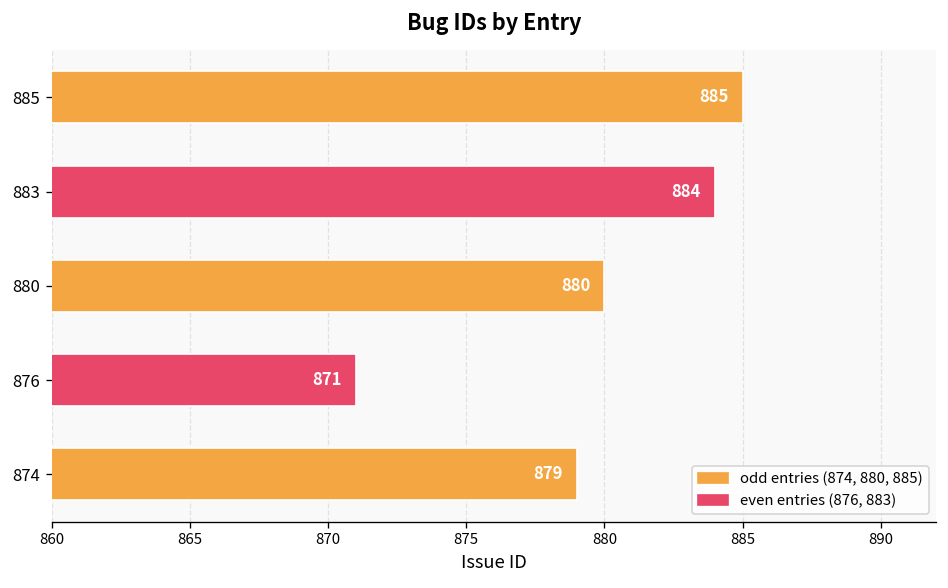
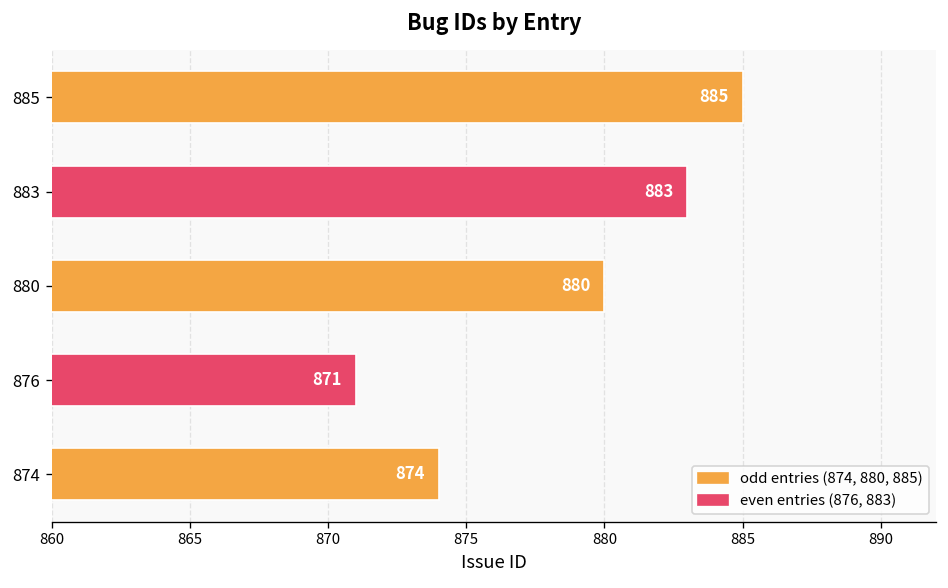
883: 884 -> 883
874: 879 -> 874
